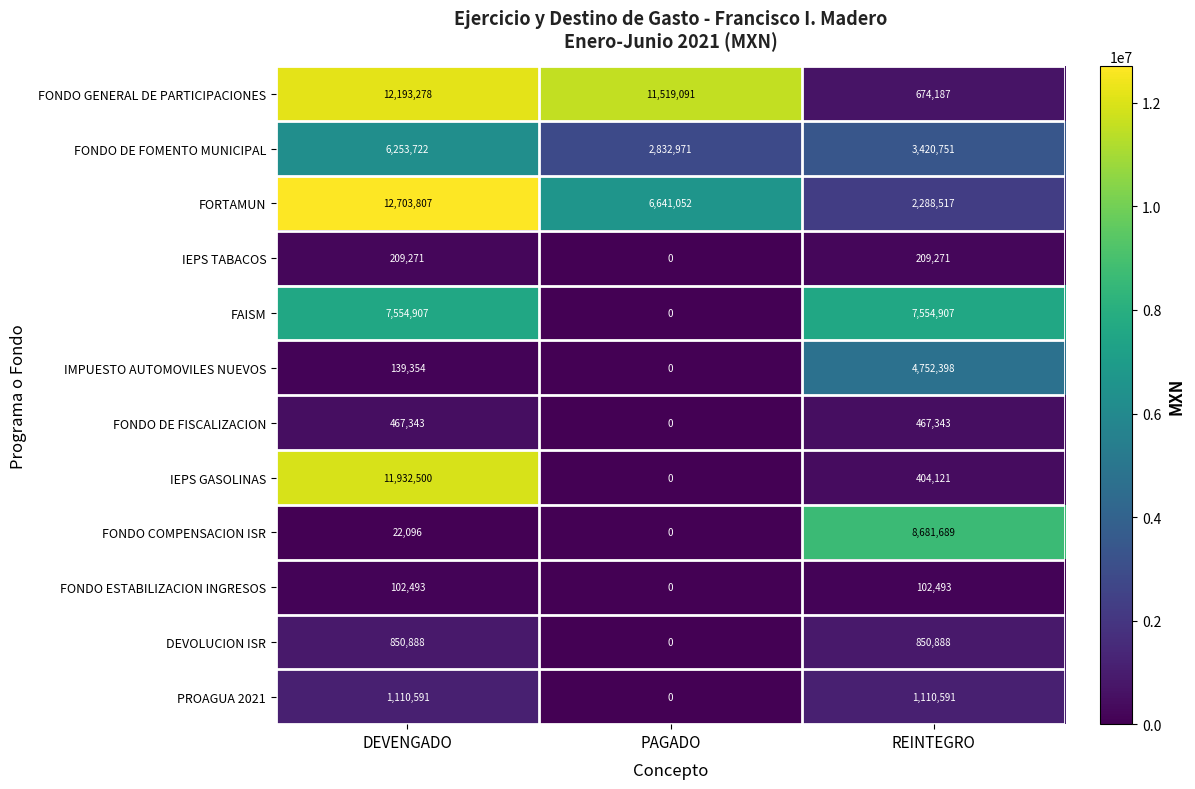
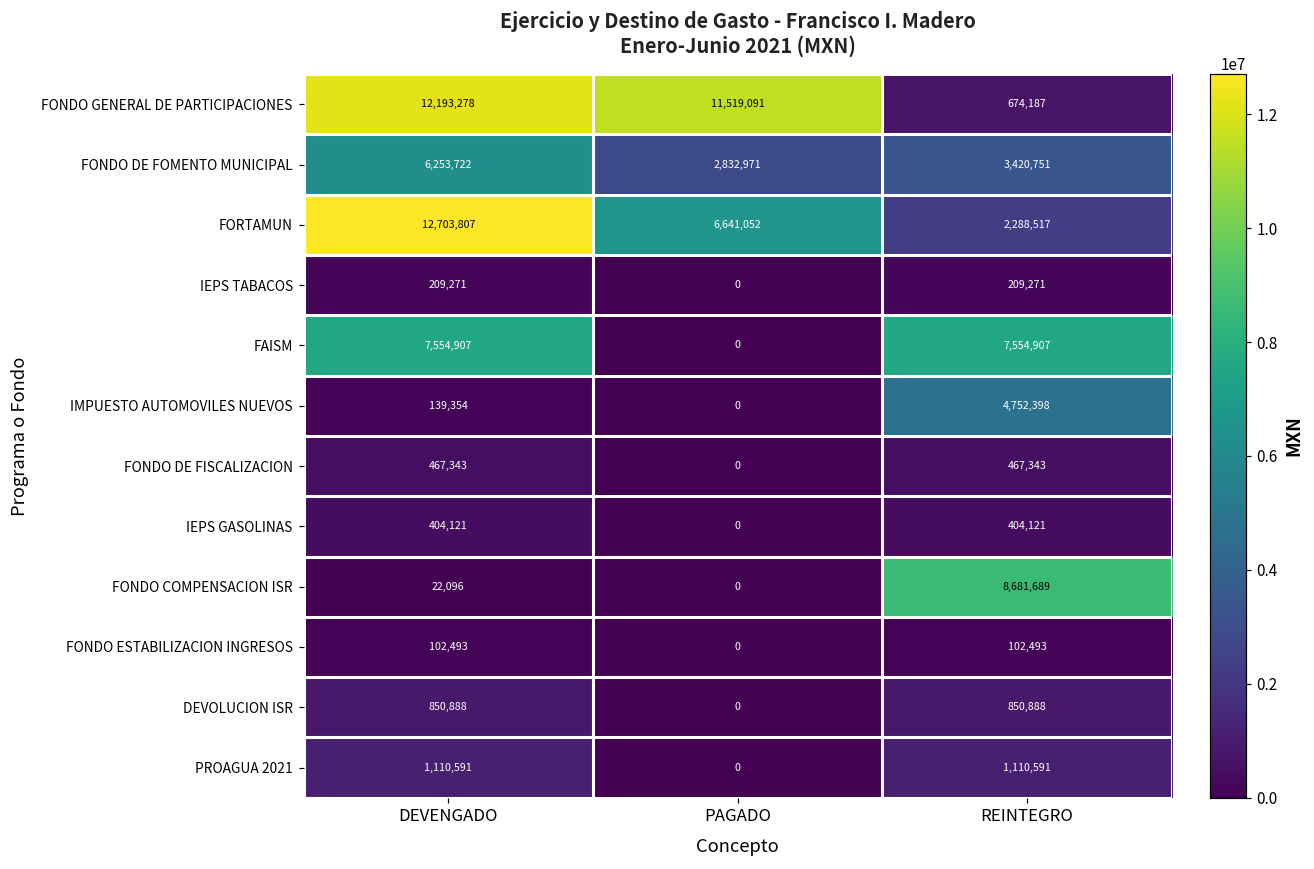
IEPS GASOLINAS, DEVENGADO: 11,932,500 -> 404,121
